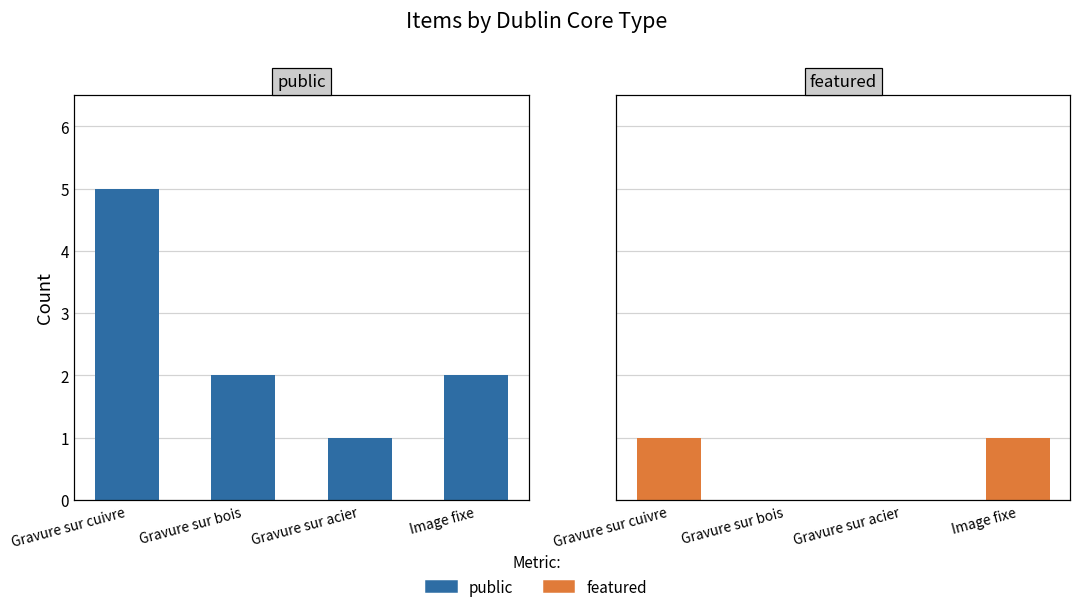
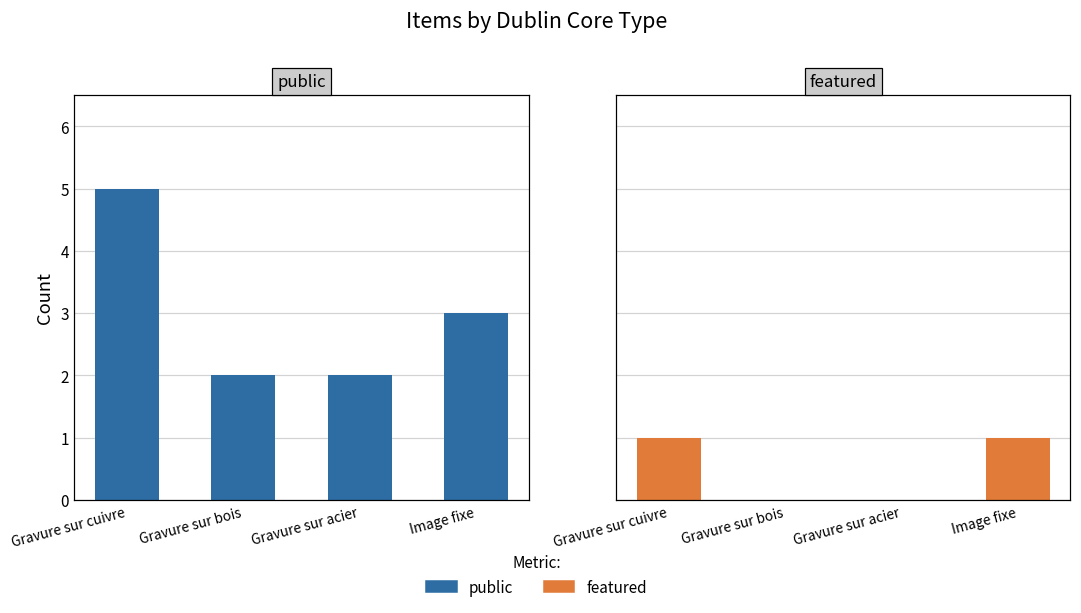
public, Gravure sur acier: 1 -> 2
public, Image fixe: 2 -> 3
